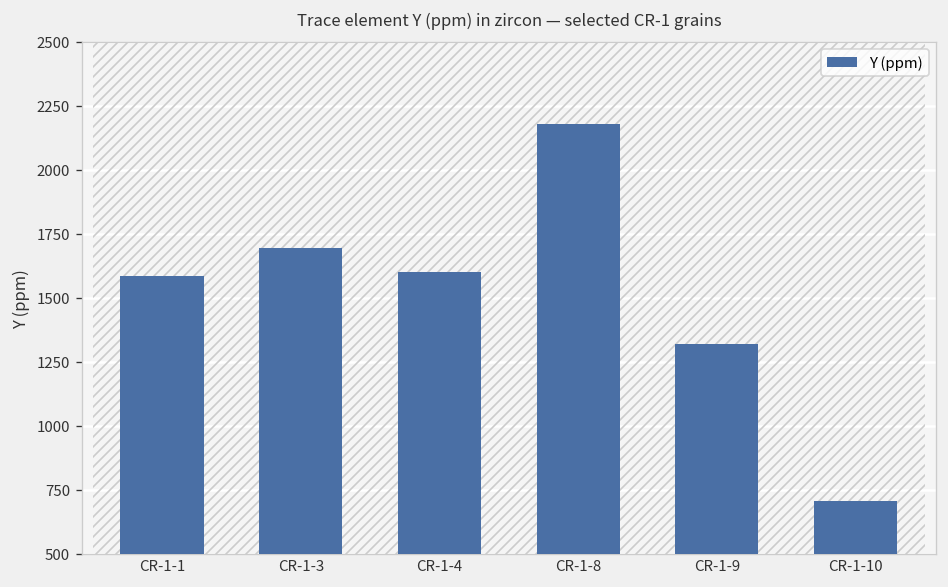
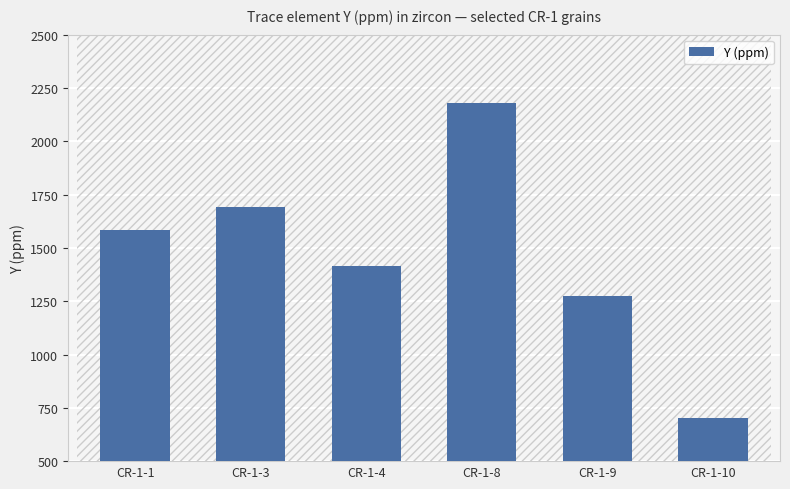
CR-1-4: 1600 -> 1420
CR-1-9: 1320 -> 1280
